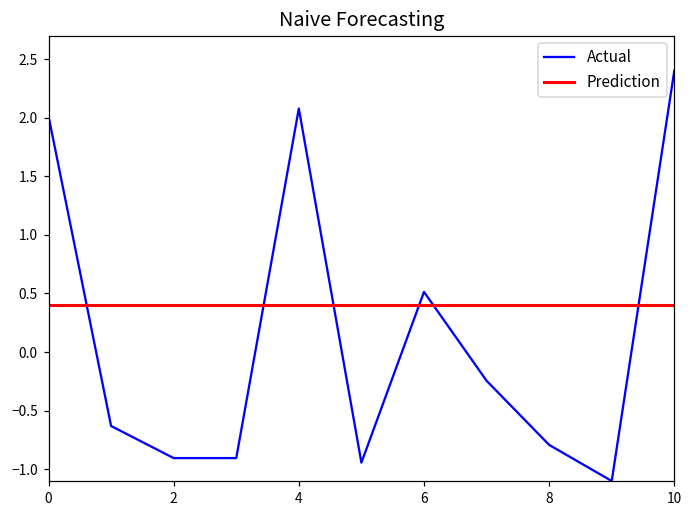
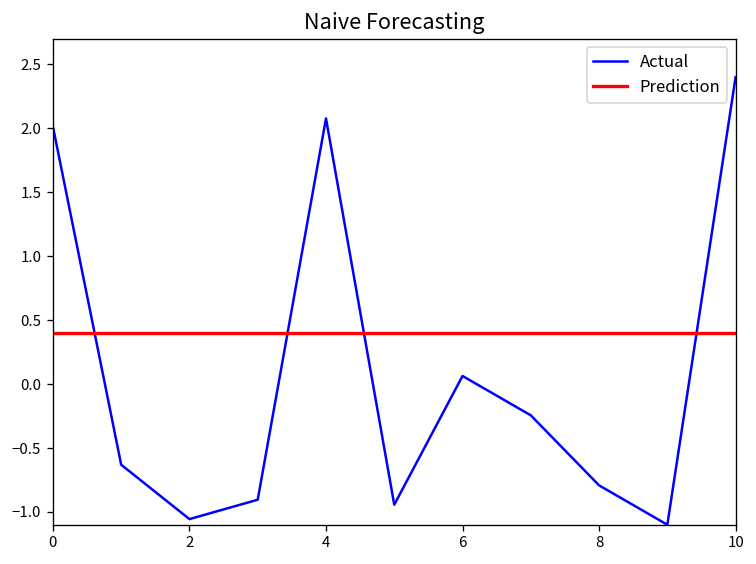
2: -0.90 -> -1.06
6: 0.51 -> 0.06
